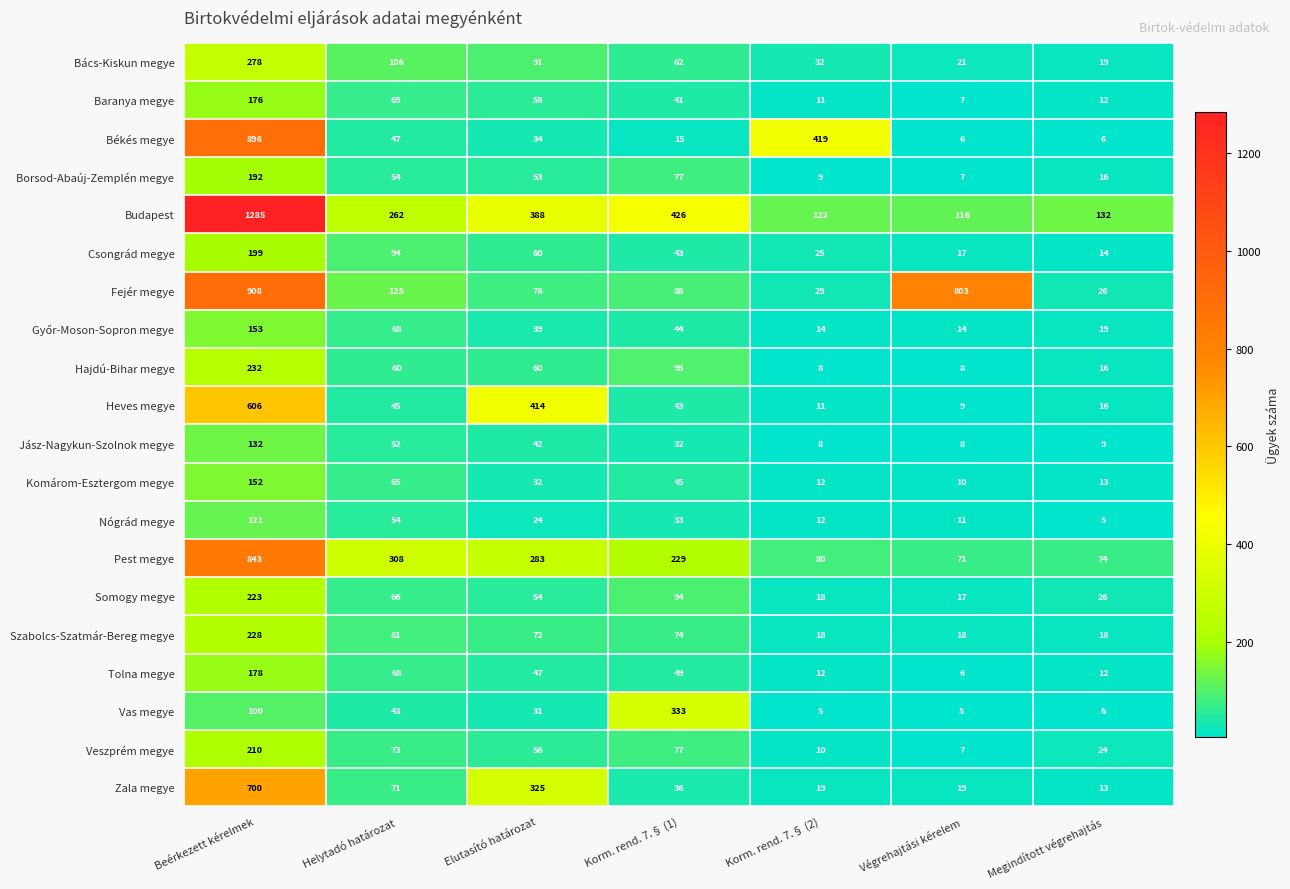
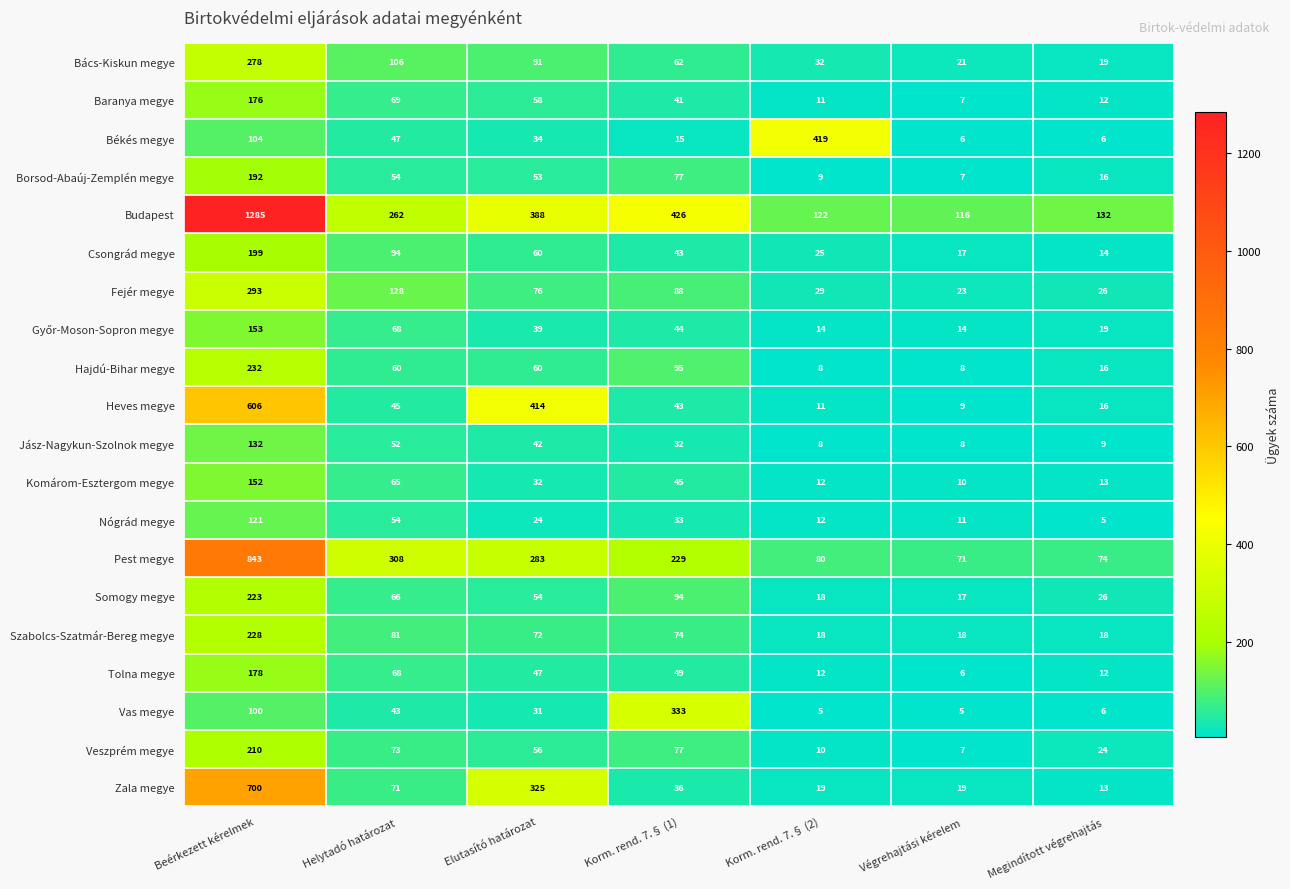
Békés megye, Beérkezett kérelmek: 896 -> 104
Fejér megye, Beérkezett kérelmek: 908 -> 293
Fejér megye, Végrehajtási kérelem: 803 -> 23
